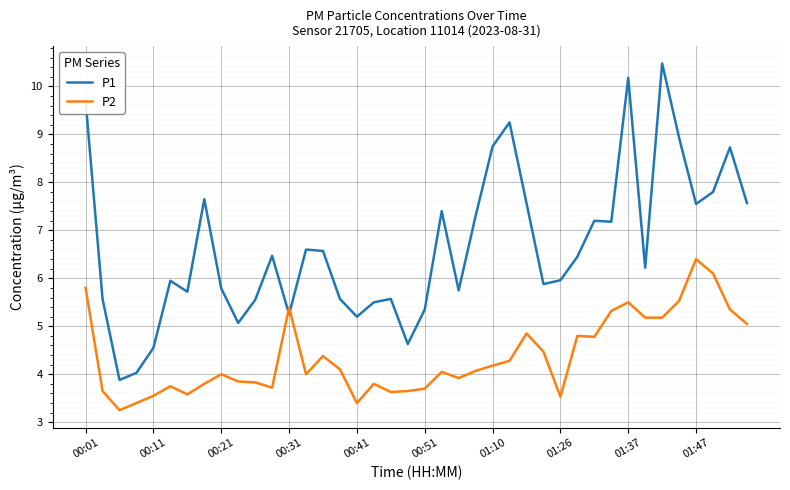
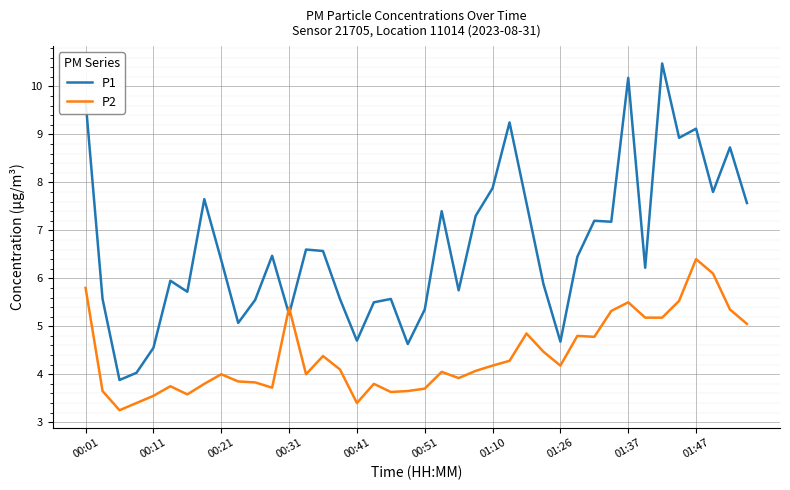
P1, 00:21: 5.8 -> 6.4
P1, 00:41: 5.2 -> 4.7
P1, 01:10: 8.8 -> 7.9
P1, 01:26: 6.0 -> 4.7
P2, 01:26: 3.5 -> 4.2
P1, 01:47: 7.6 -> 9.1
